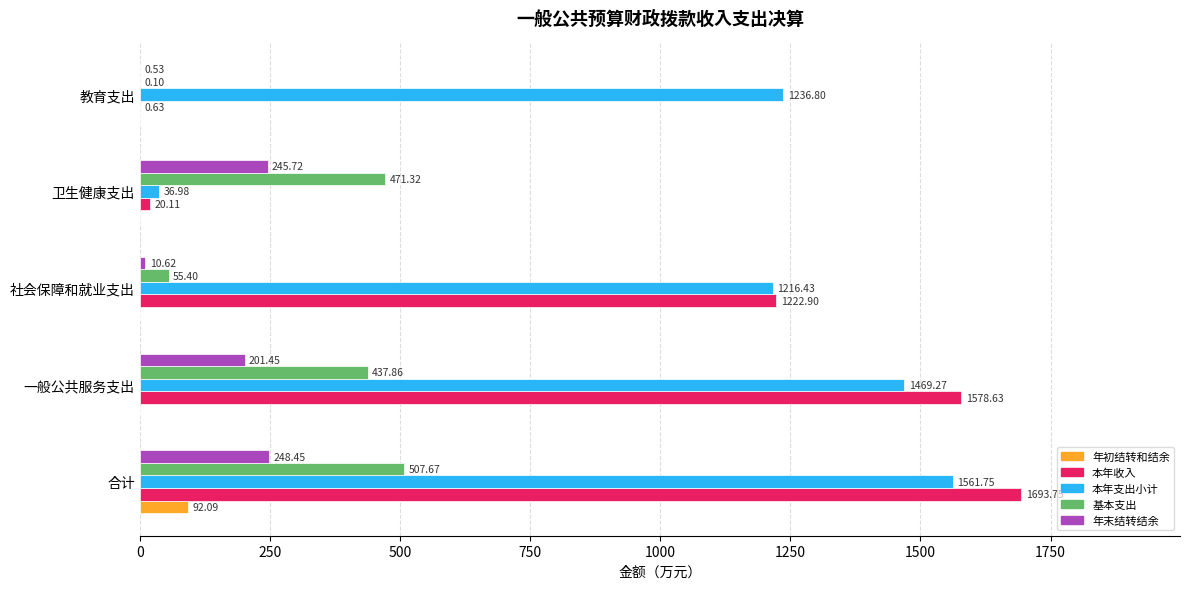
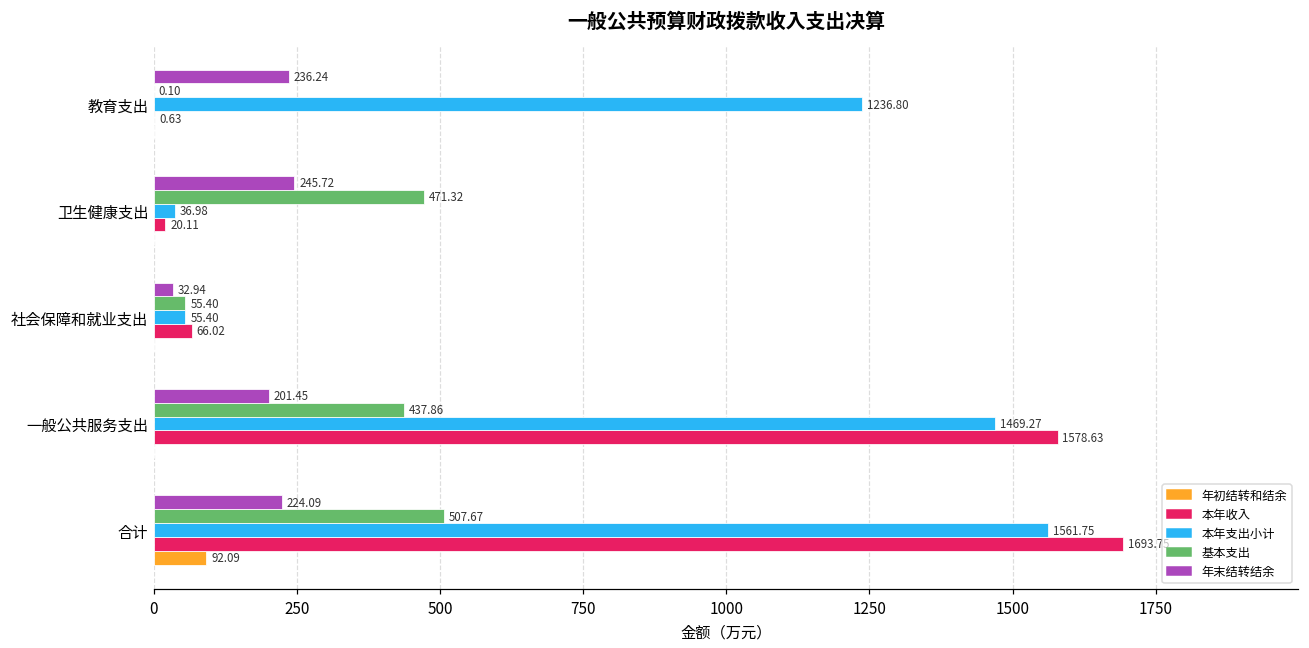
年末结转结余, 教育支出: 0.53 -> 236.24
年末结转结余, 社会保障和就业支出: 10.62 -> 32.94
本年支出小计, 社会保障和就业支出: 1216.43 -> 55.40
本年收入, 社会保障和就业支出: 1222.90 -> 66.02
年末结转结余, 合计: 248.45 -> 224.09
